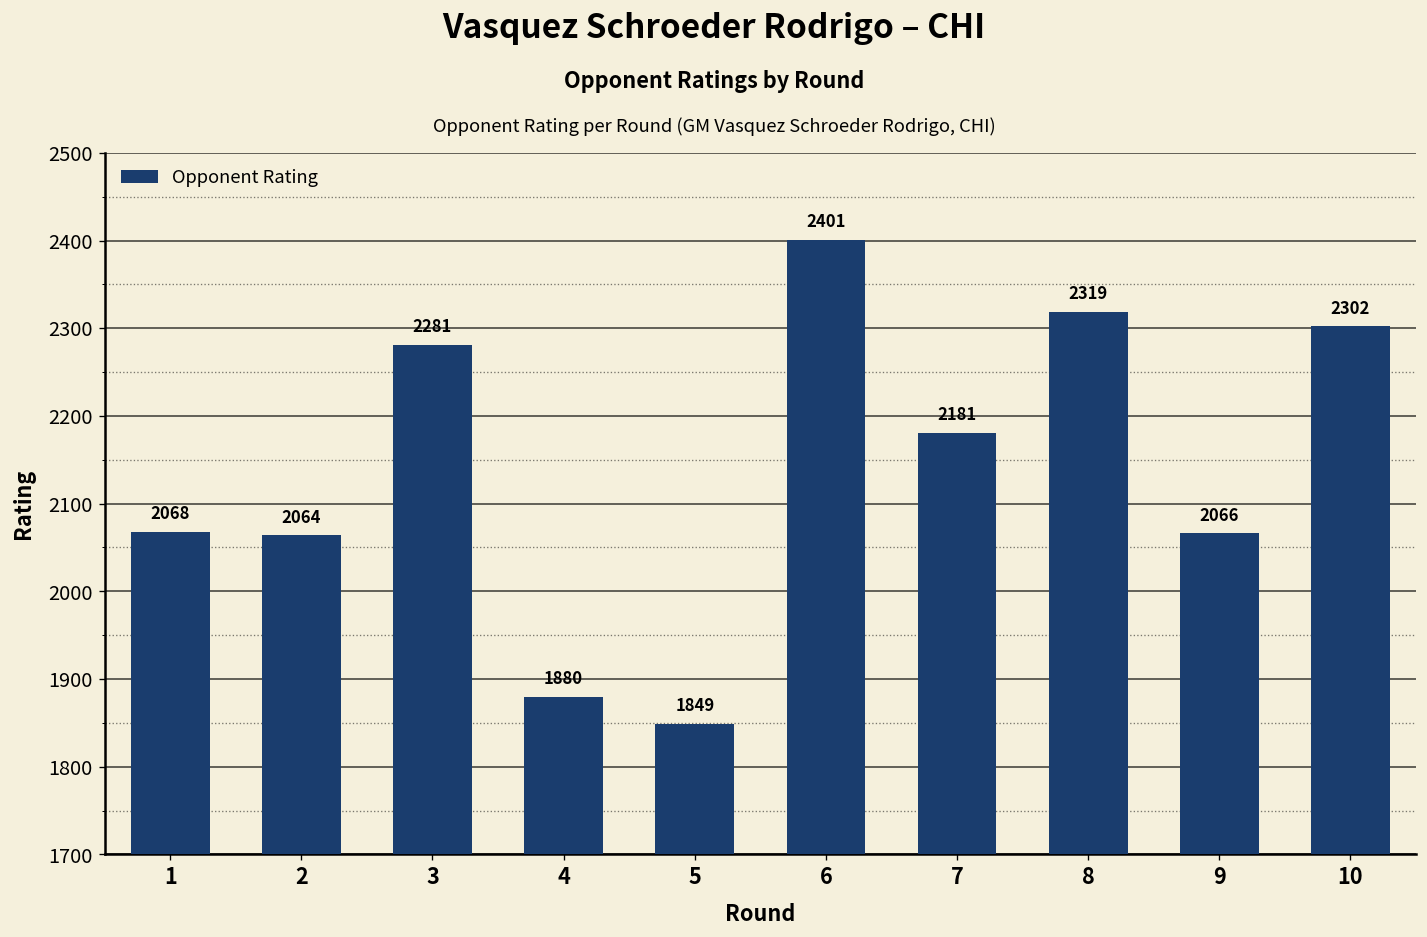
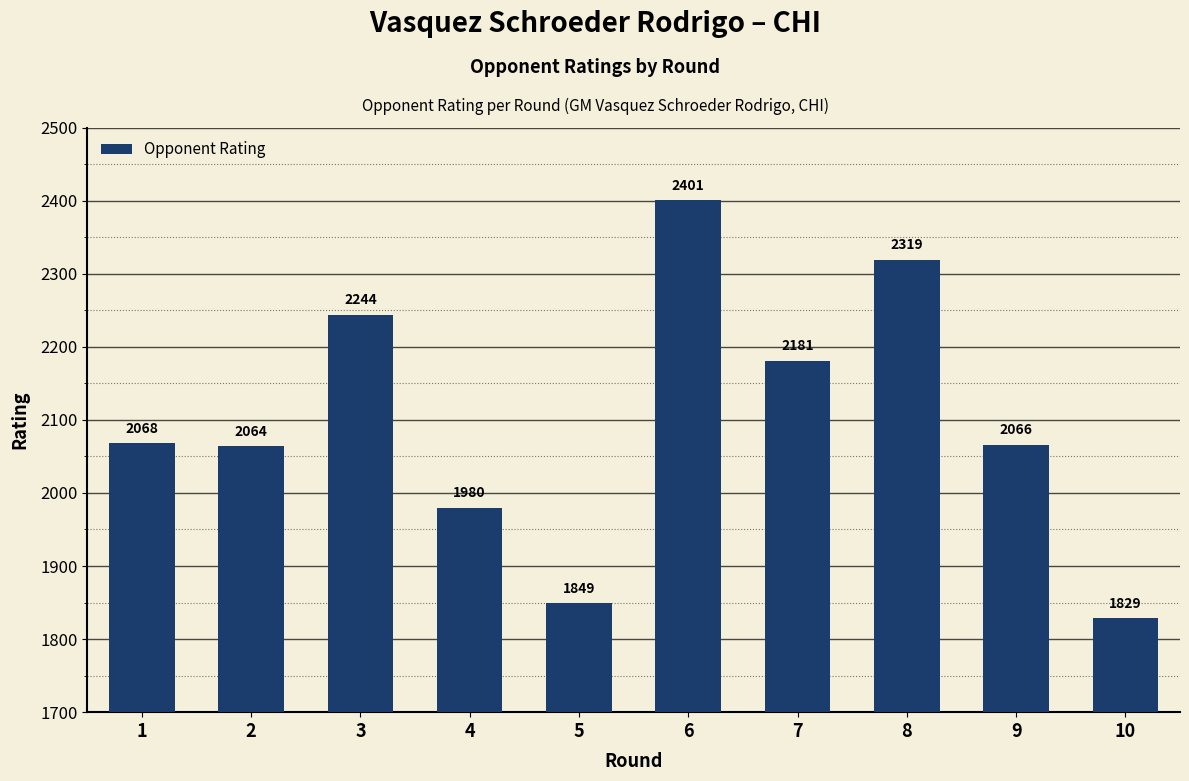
3: 2281 -> 2244
4: 1880 -> 1980
10: 2302 -> 1829
